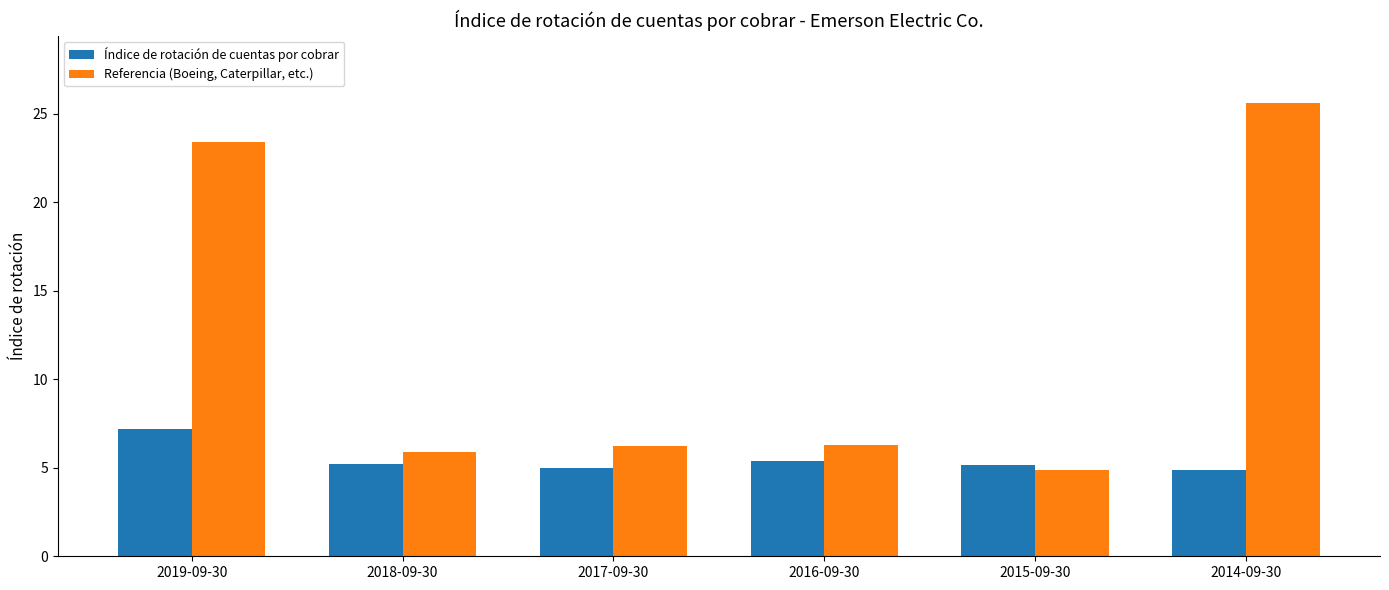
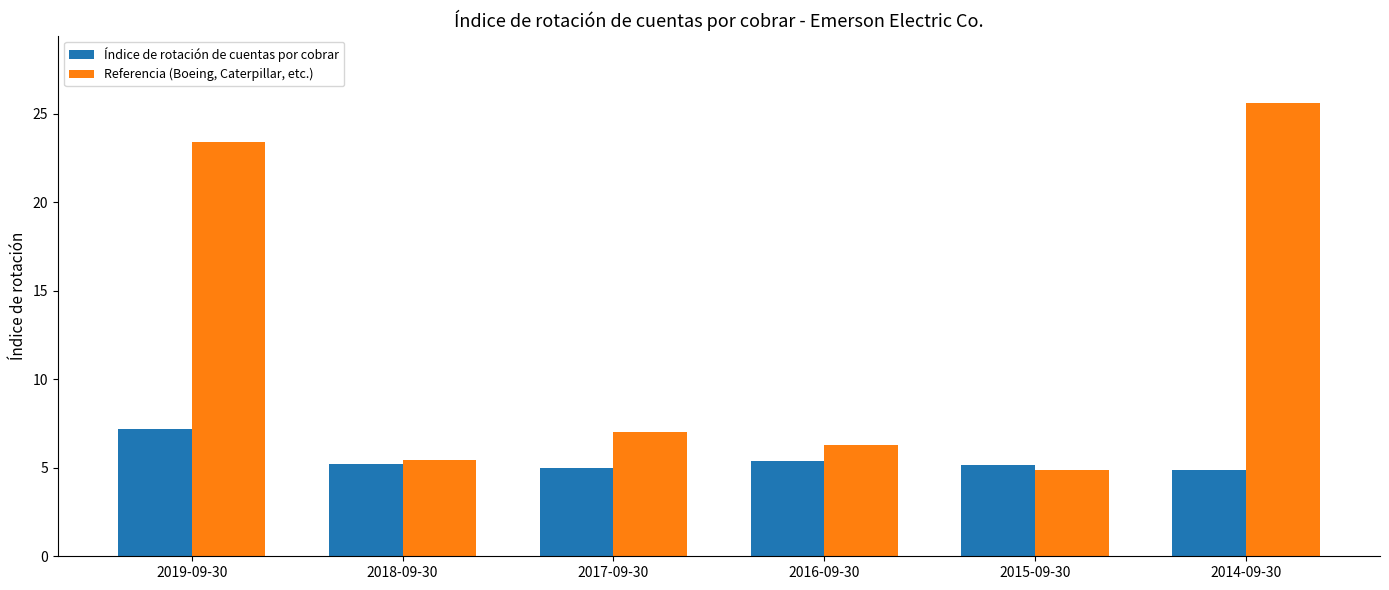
Referencia (Boeing, Caterpillar, etc.), 2018-09-30: 5.9 -> 5.4
Referencia (Boeing, Caterpillar, etc.), 2017-09-30: 6.2 -> 7.0
